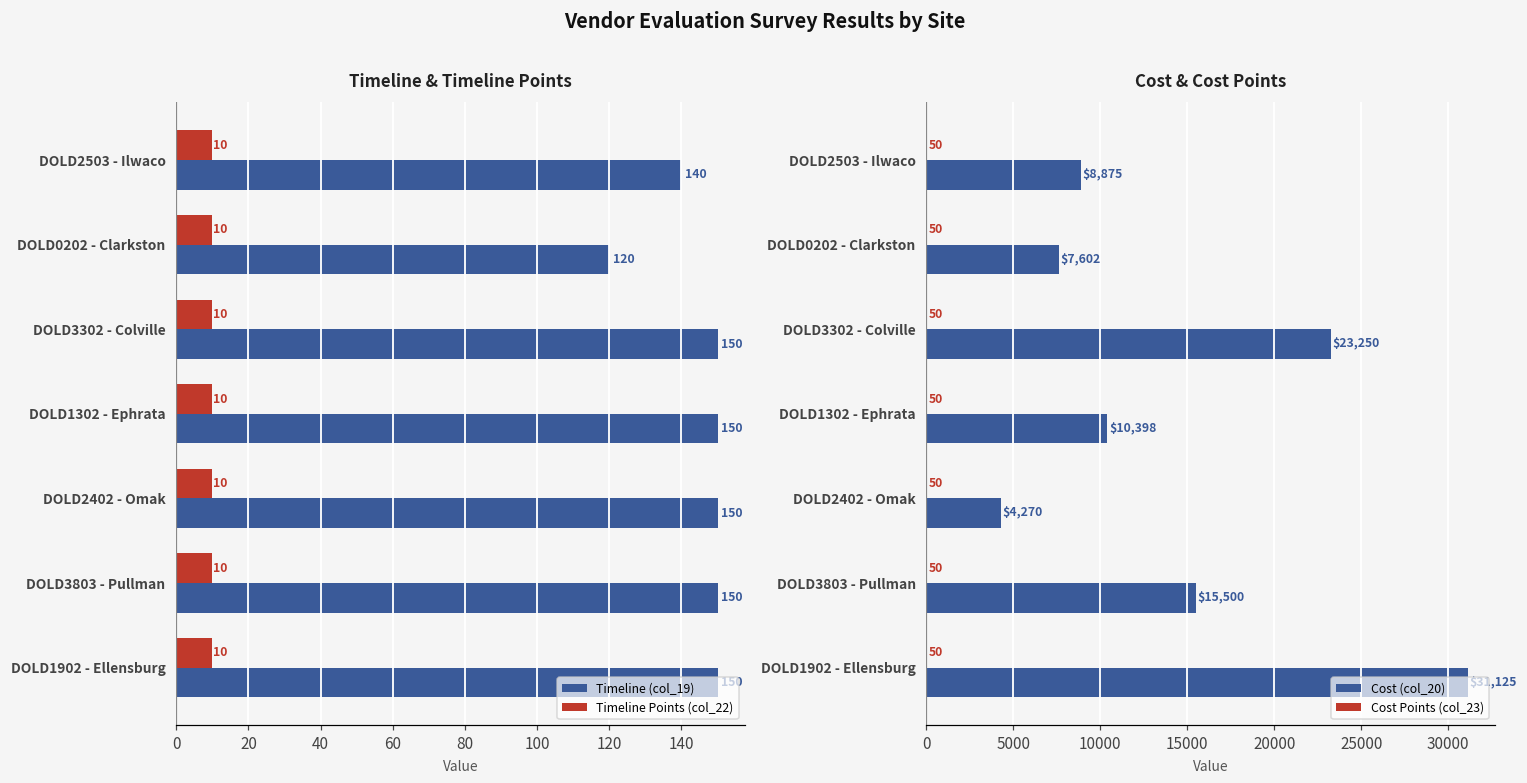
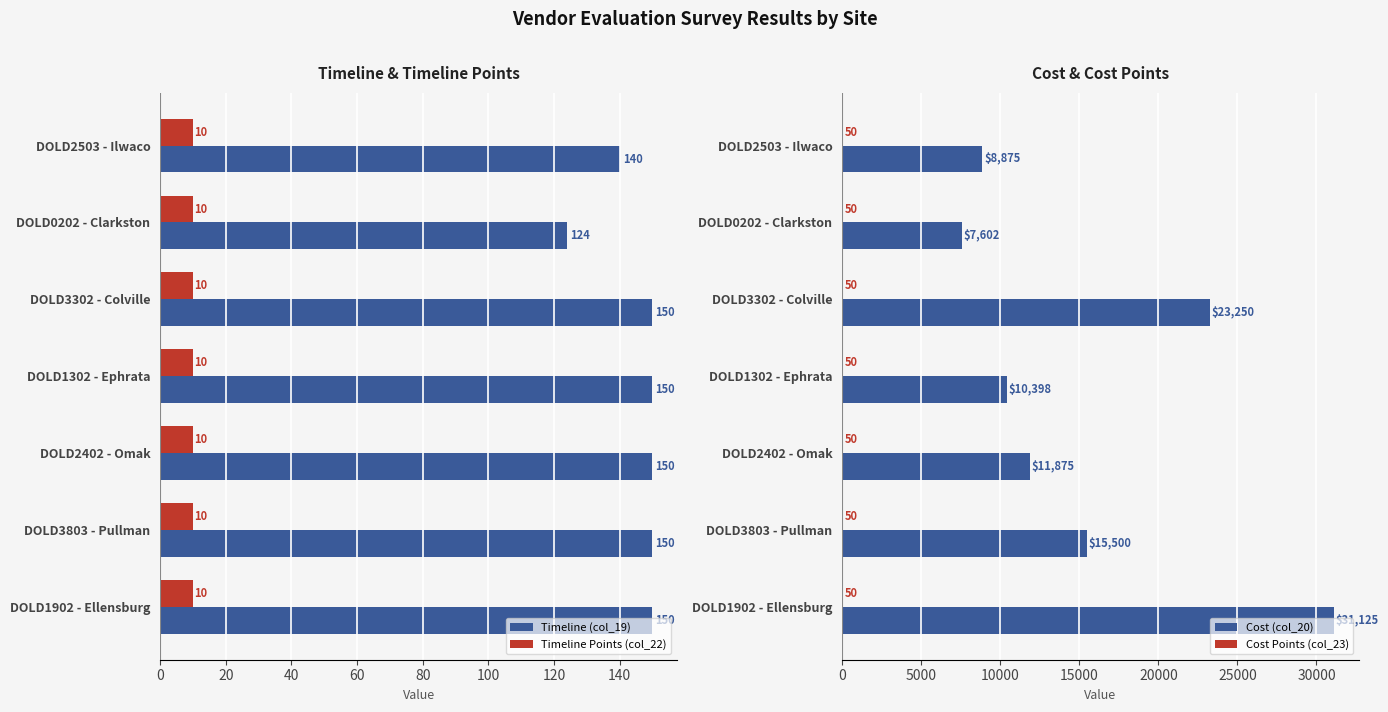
Timeline & Timeline Points, Timeline (col_19), DOLD0202 - Clarkston: 120 -> 124
Cost & Cost Points, Cost (col_20), DOLD2402 - Omak: $4,270 -> $11,875
